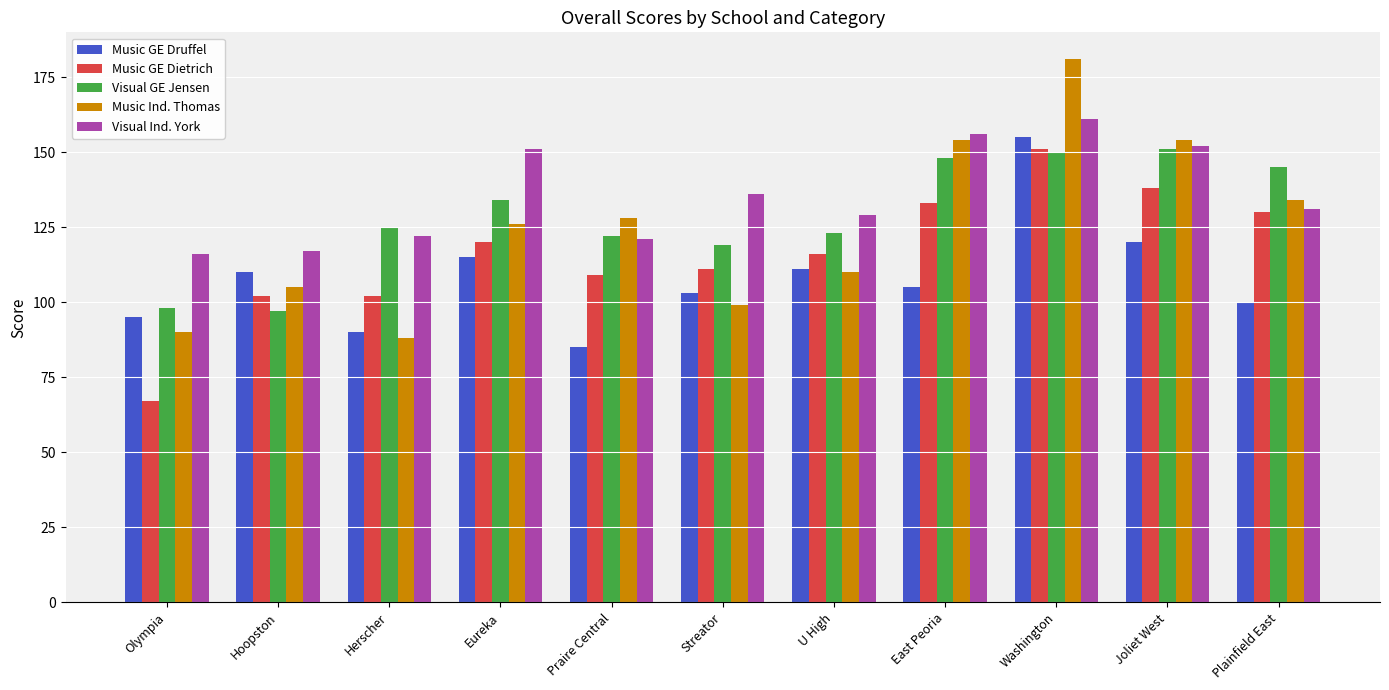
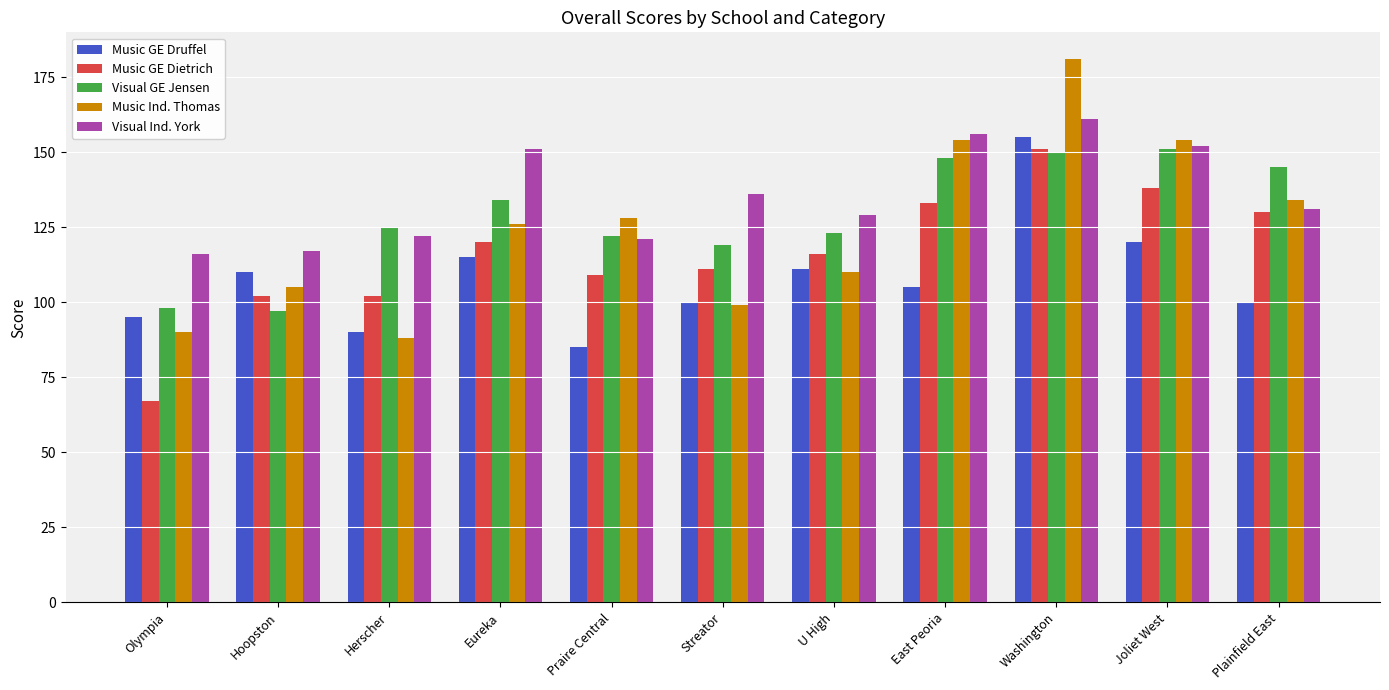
Music GE Druffel, Streator: 103 -> 100
